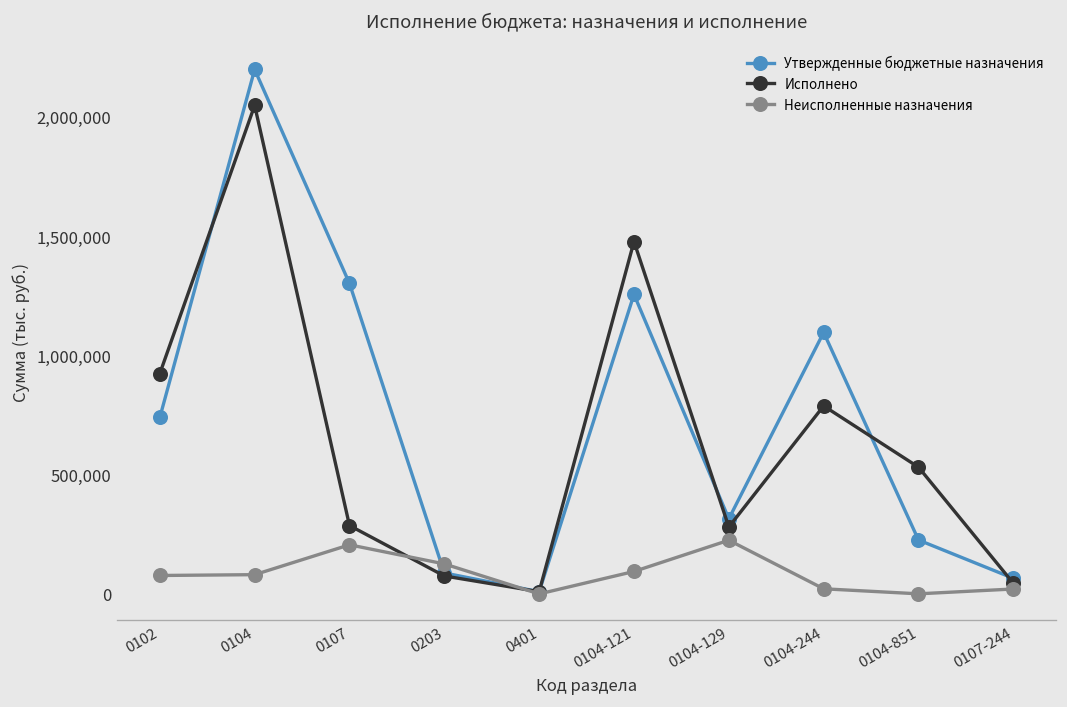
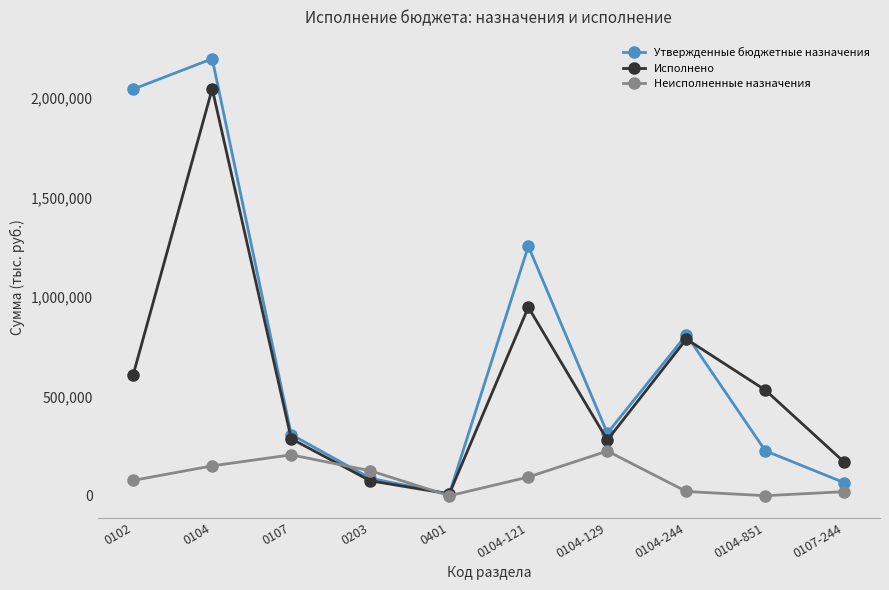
Утвержденные бюджетные назначения, 0102: 740,000 -> 2,050,000
Исполнено, 0102: 920,000 -> 610,000
Неисполненные назначения, 0104: 80,000 -> 150,000
Утвержденные бюджетные назначения, 0107: 1,300,000 -> 310,000
Исполнено, 0104-121: 1,480,000 -> 950,000
Утвержденные бюджетные назначения, 0104-244: 1,100,000 -> 810,000
Исполнено, 0107-244: 40,000 -> 170,000
